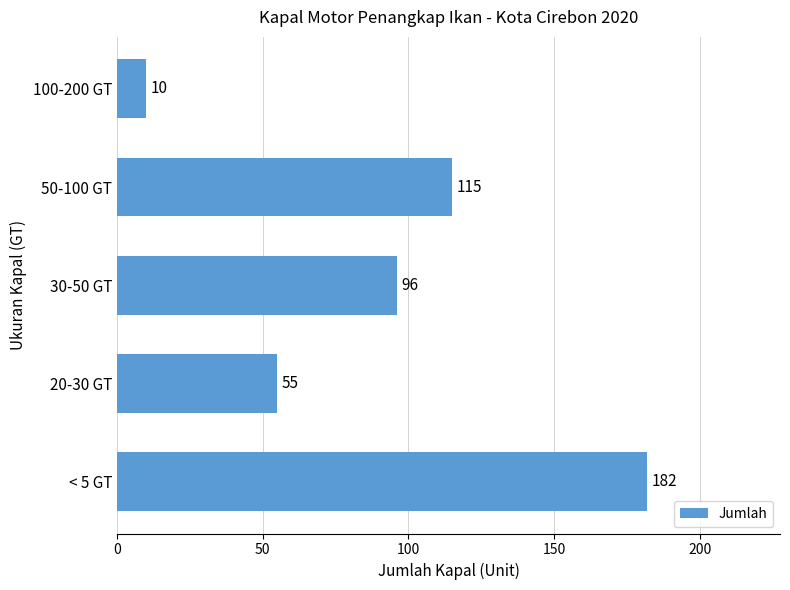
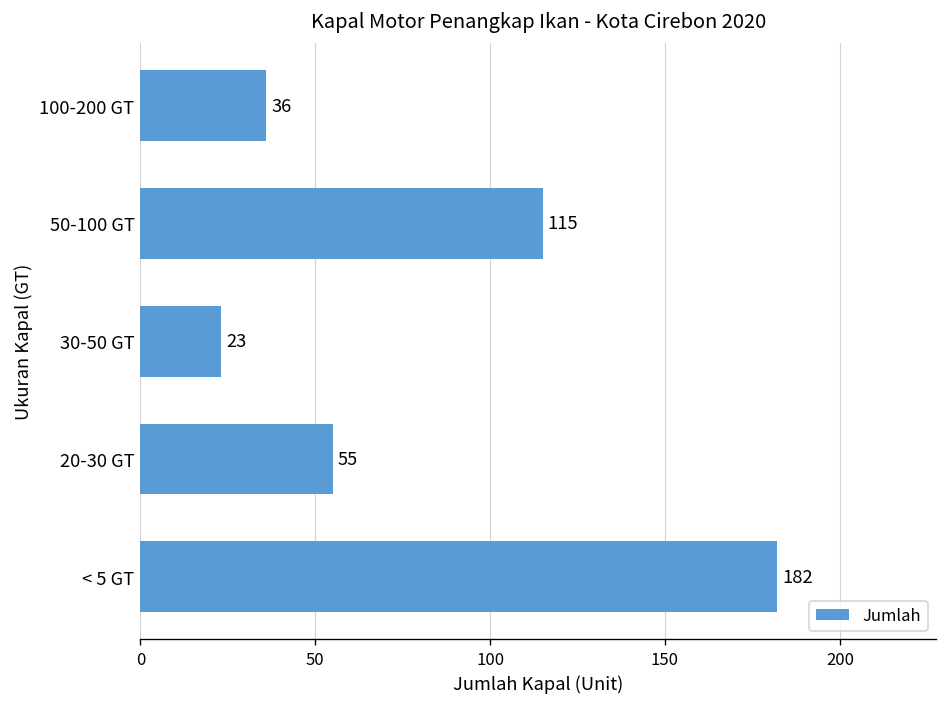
100-200 GT: 10 -> 36
30-50 GT: 96 -> 23
